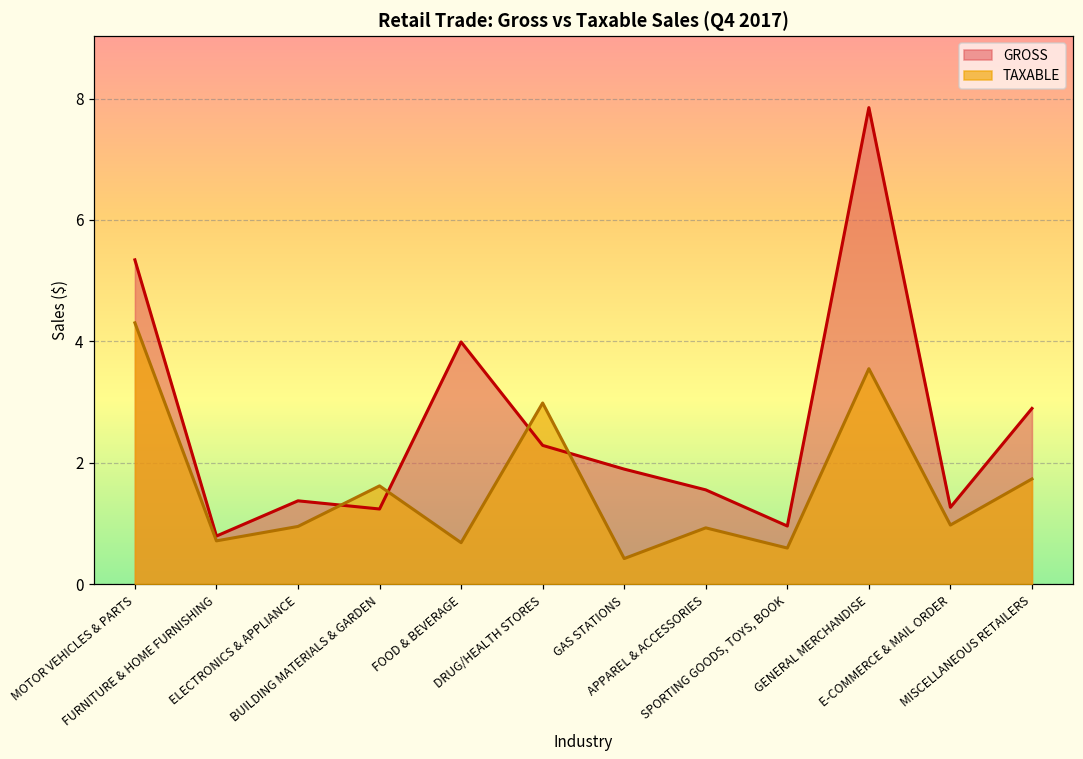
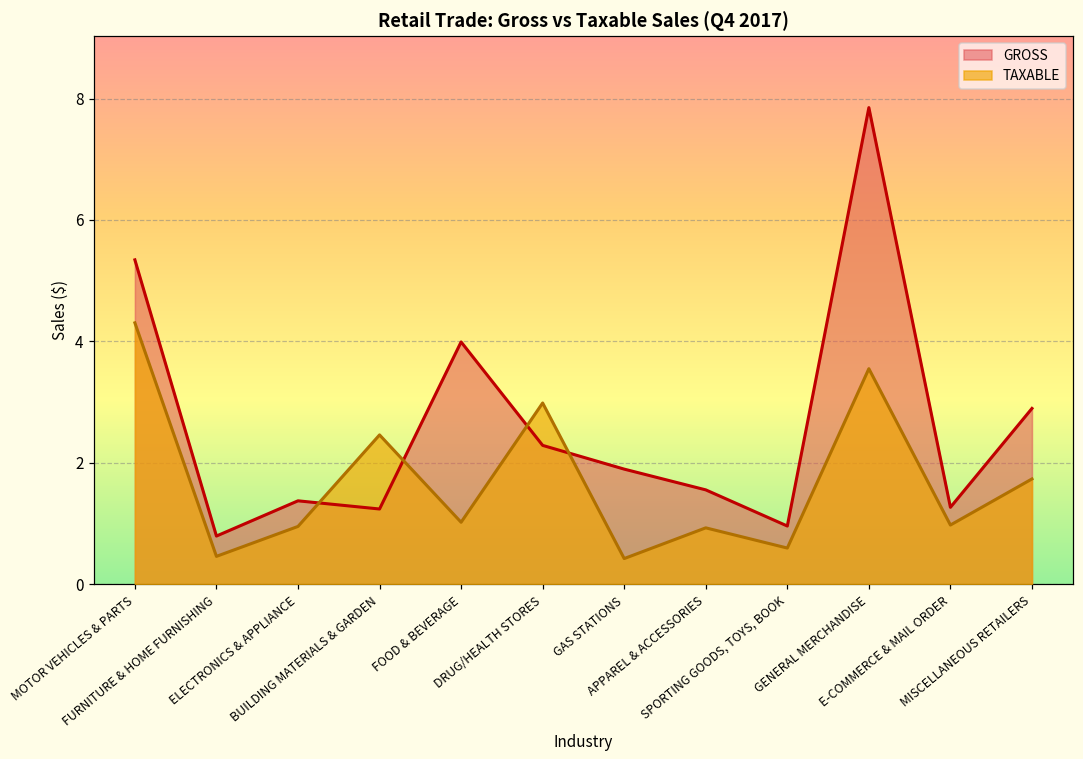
TAXABLE, FURNITURE & HOME FURNISHING: 0.7 -> 0.5
TAXABLE, BUILDING MATERIALS & GARDEN: 1.6 -> 2.5
TAXABLE, FOOD & BEVERAGE: 0.7 -> 1.0
